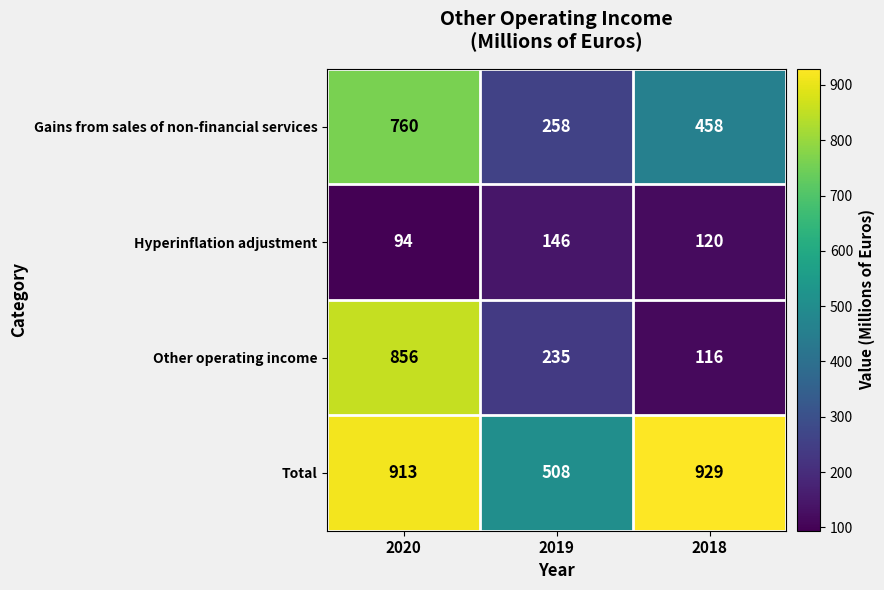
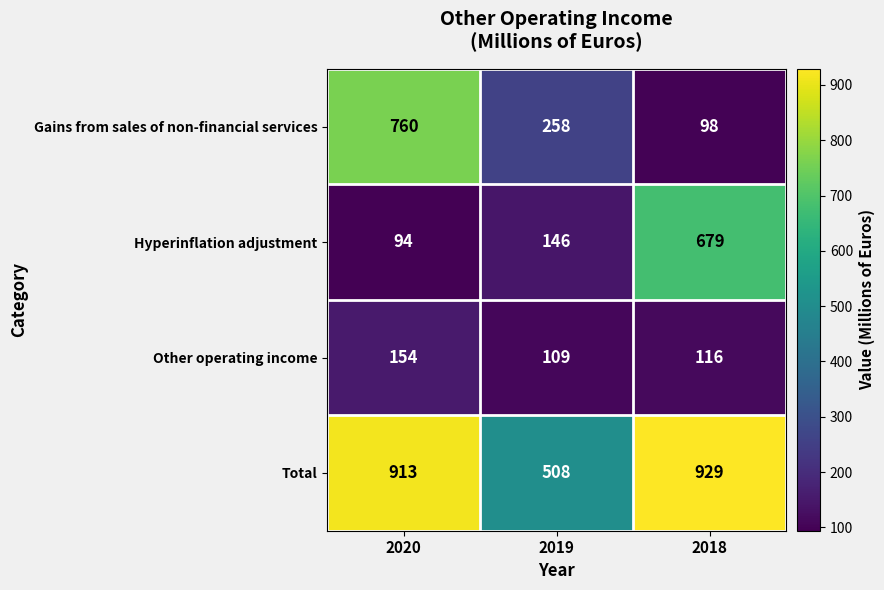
Gains from sales of non-financial services, 2018: 458 -> 98
Hyperinflation adjustment, 2018: 120 -> 679
Other operating income, 2020: 856 -> 154
Other operating income, 2019: 235 -> 109
